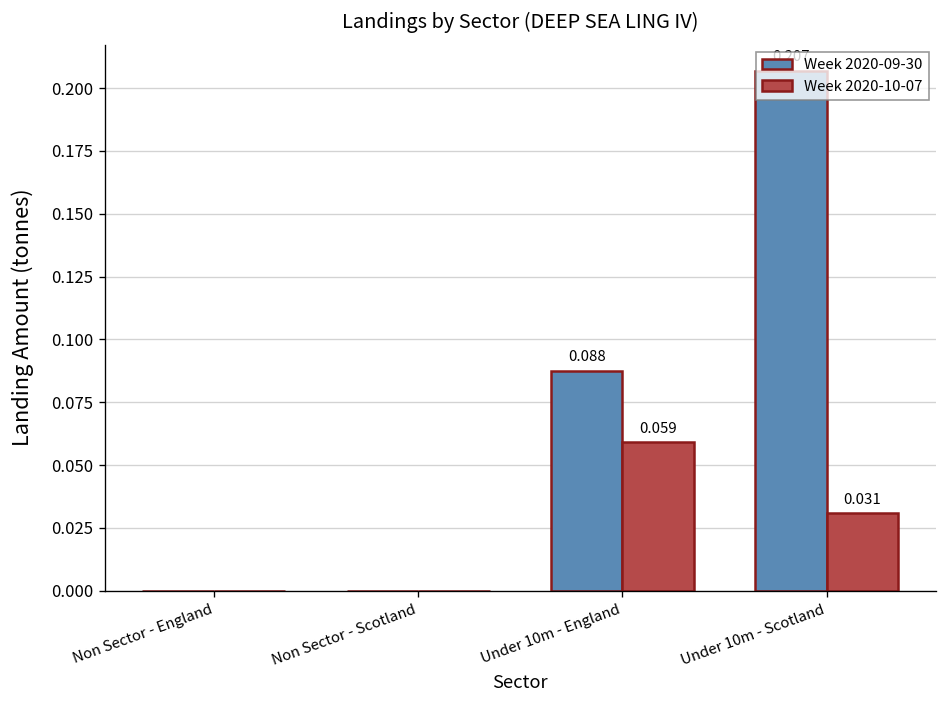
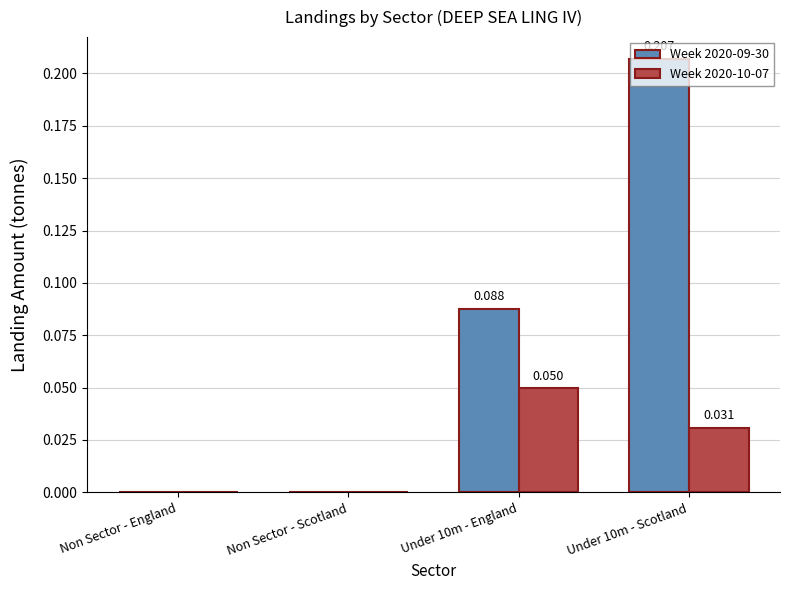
Week 2020-10-07, Under 10m - England: 0.059 -> 0.050
